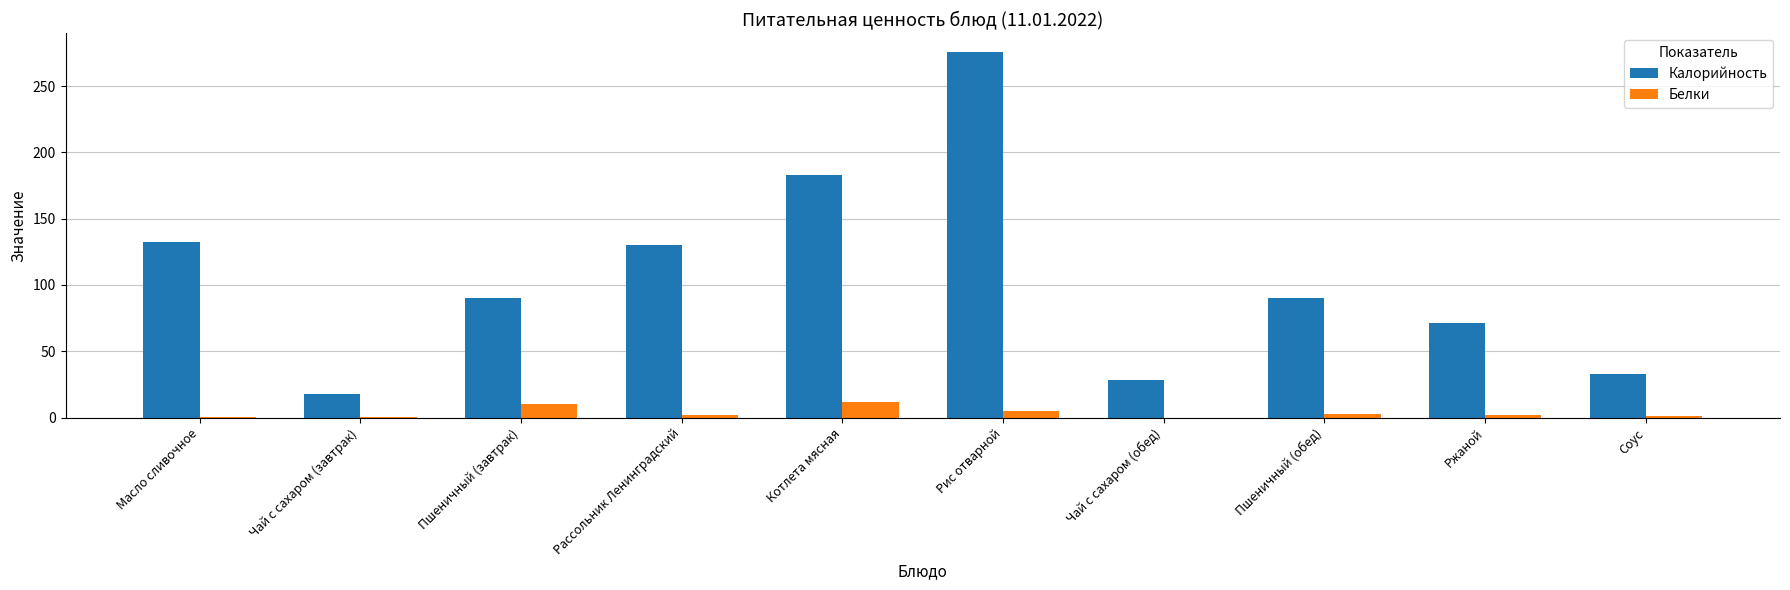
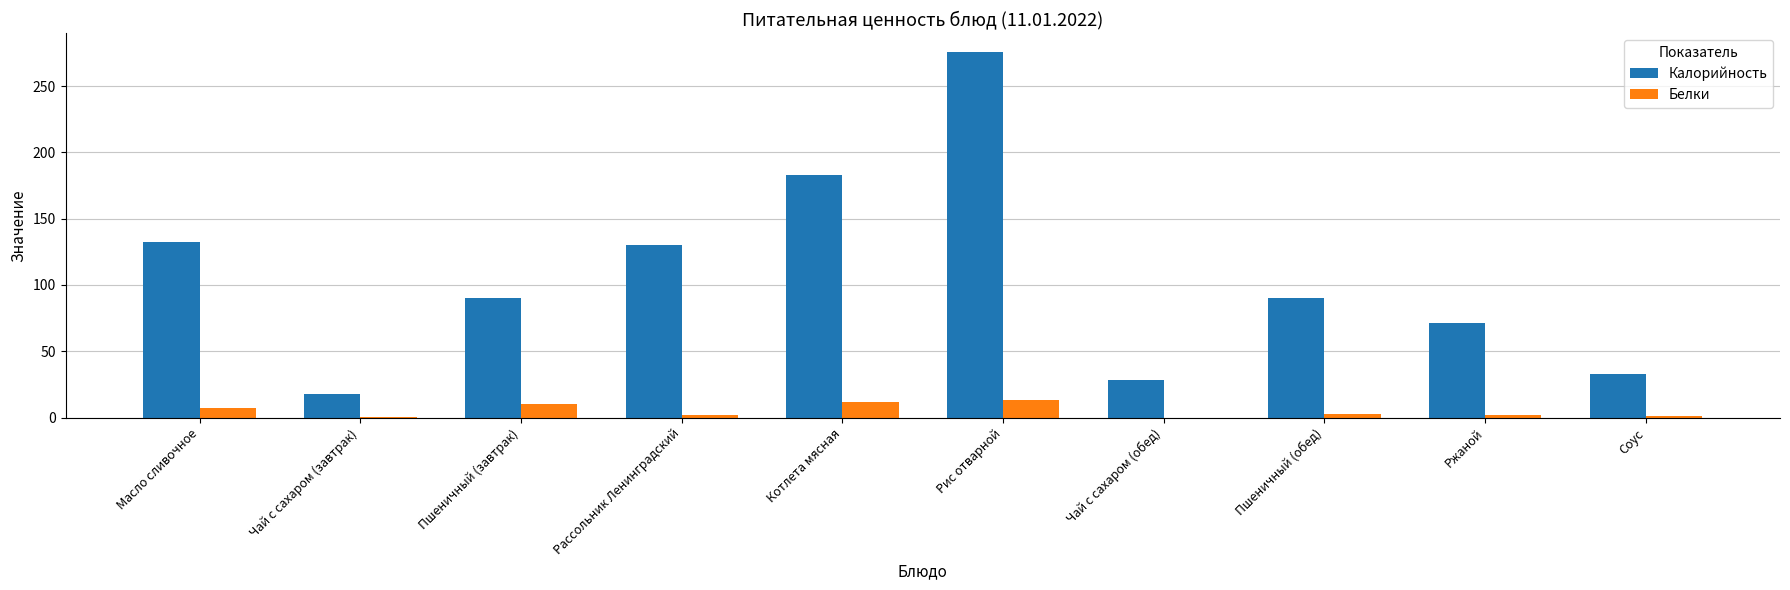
Белки, Масло сливочное: 0 -> 7
Белки, Рис отварной: 5 -> 13
